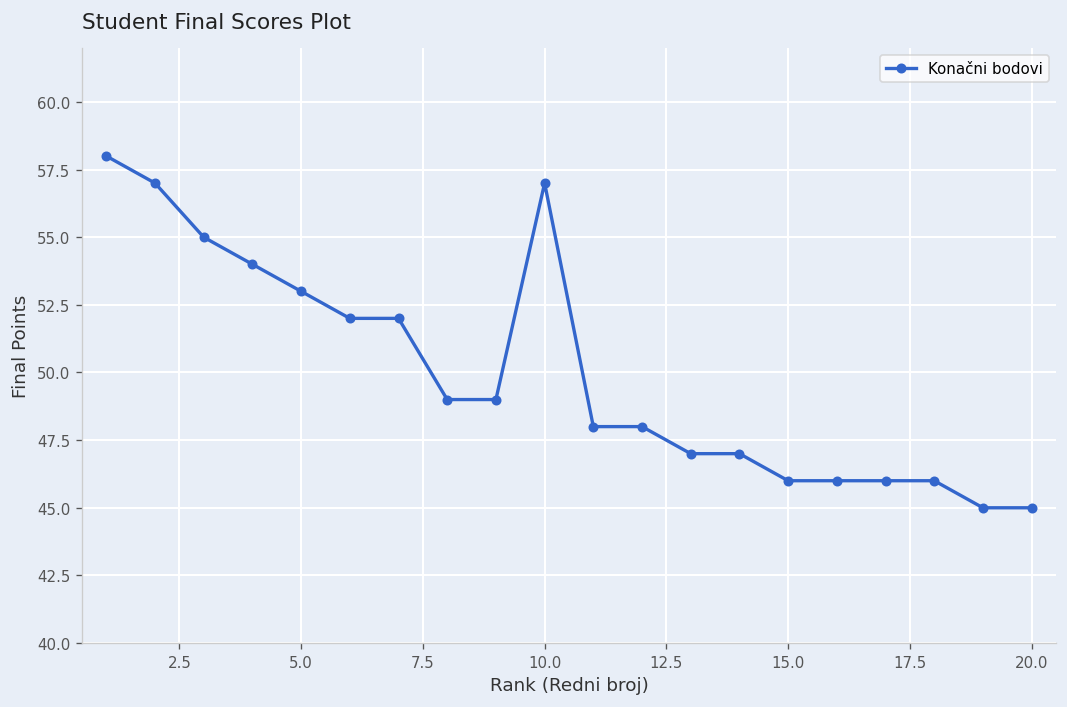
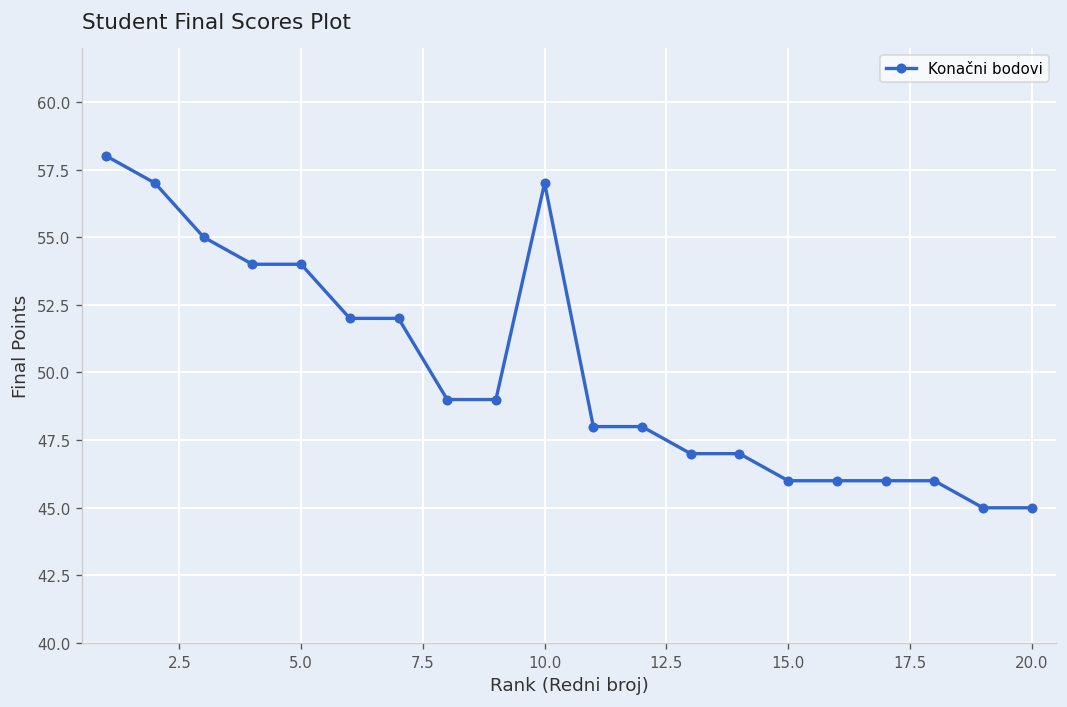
5.0: 53 -> 54
